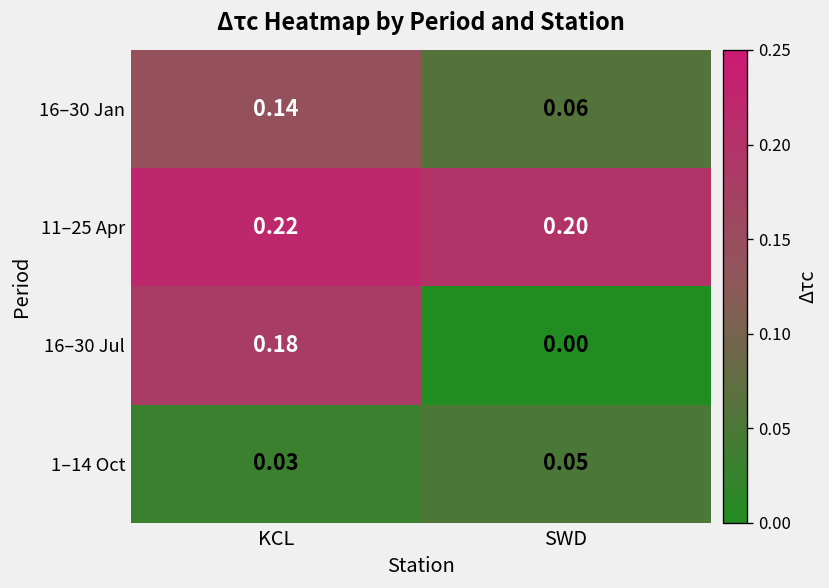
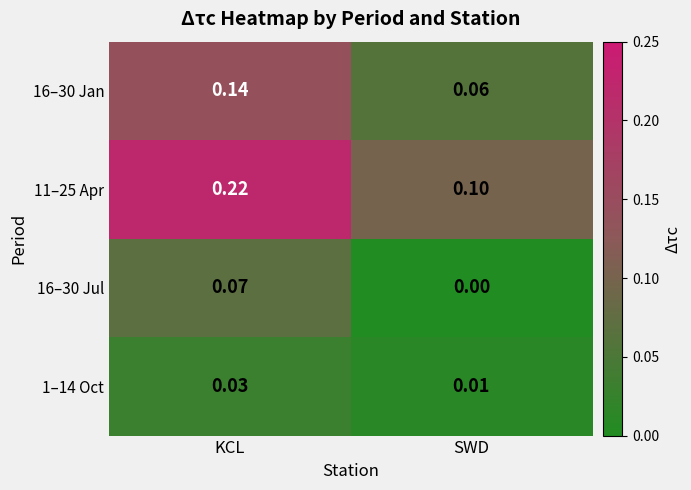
11–25 Apr, SWD: 0.20 -> 0.10
16–30 Jul, KCL: 0.18 -> 0.07
1–14 Oct, SWD: 0.05 -> 0.01
